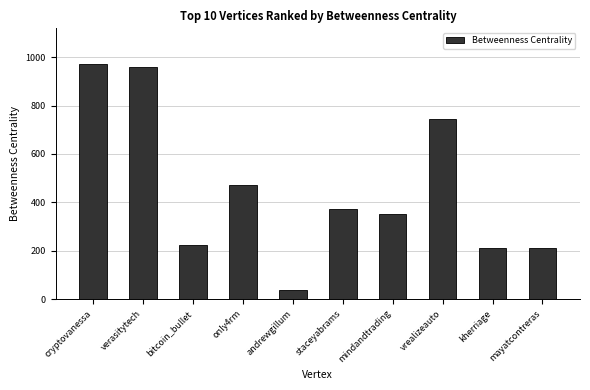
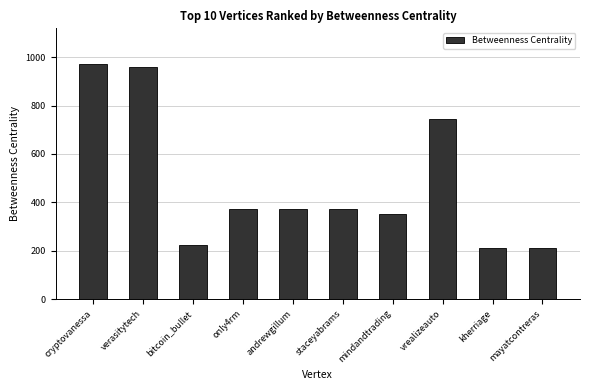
only4rm: 470 -> 370
andrewgillum: 40 -> 370
